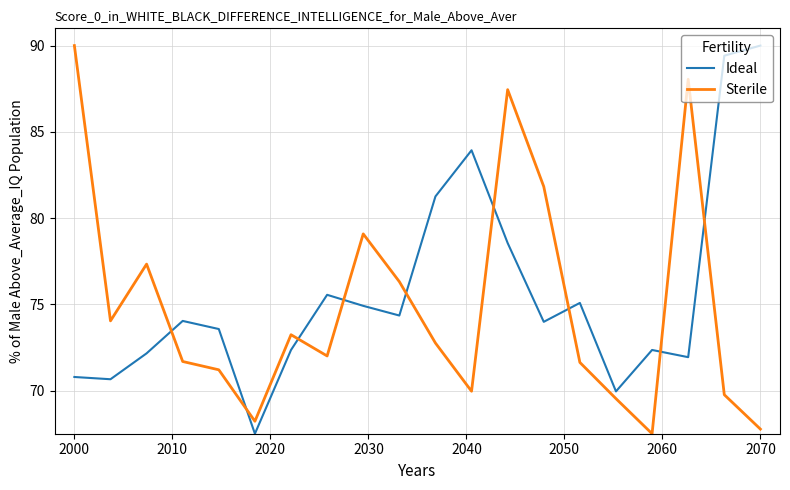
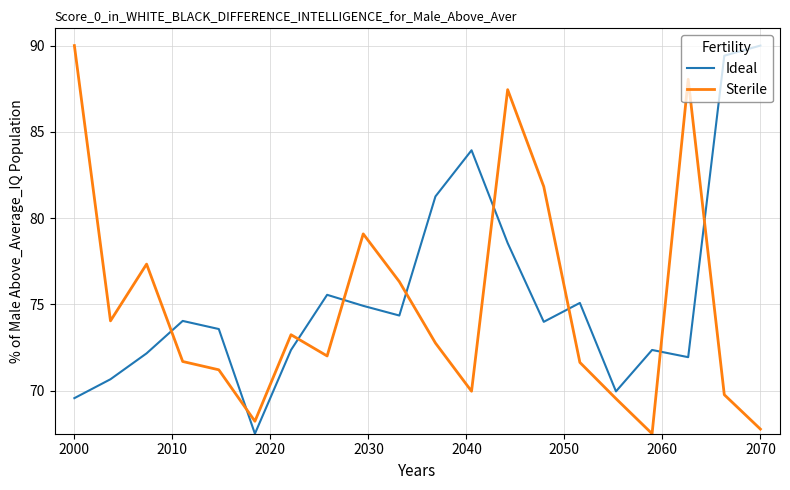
Ideal, 2000: 70.8 -> 69.6
